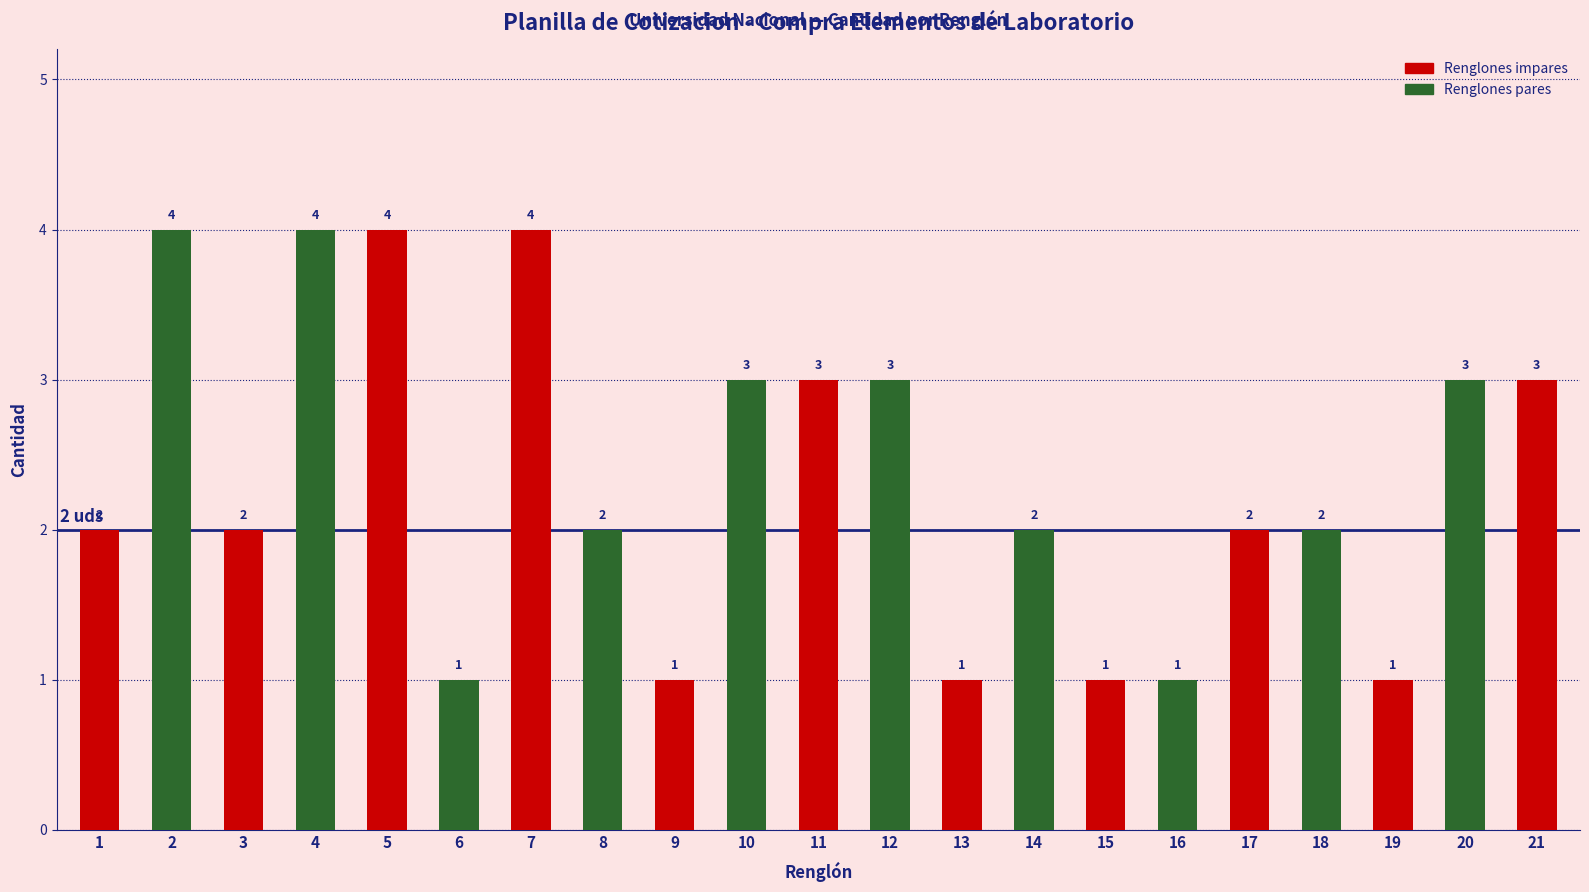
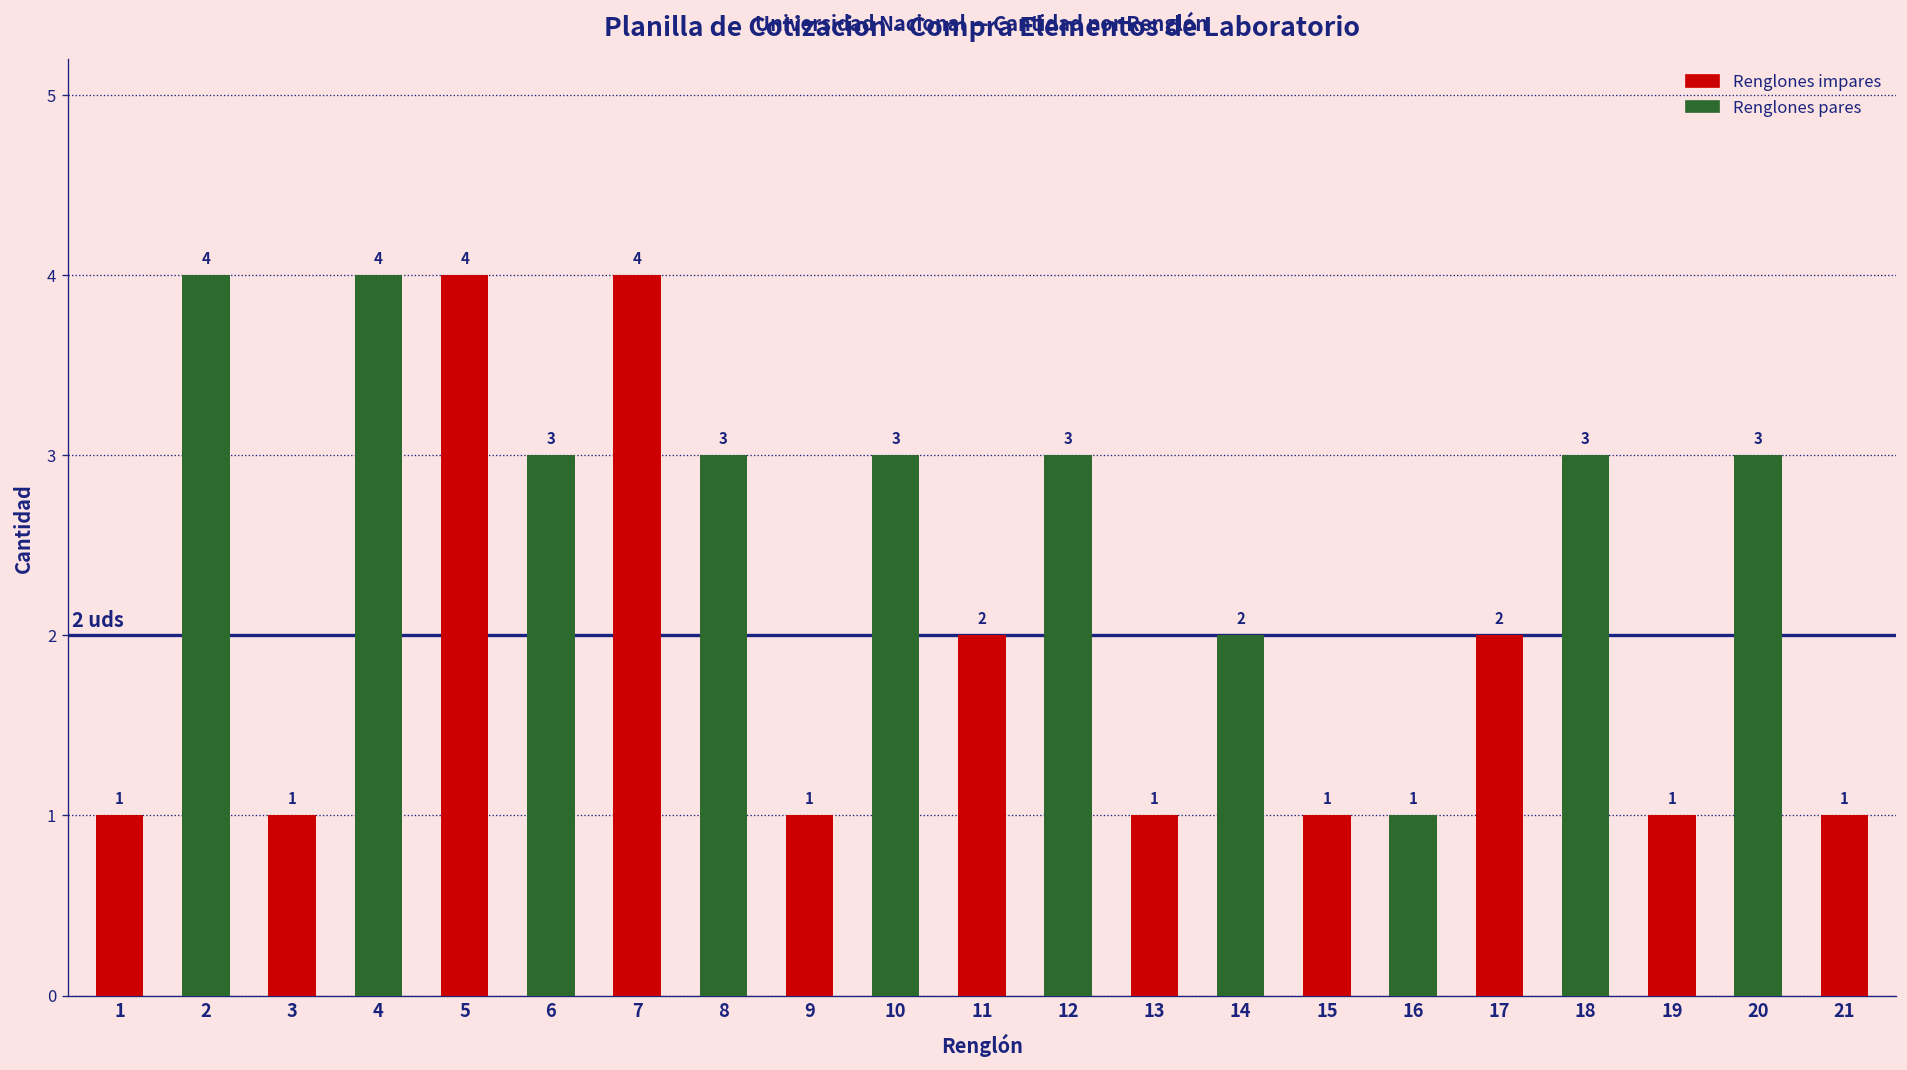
1: 2 -> 1
3: 2 -> 1
6: 1 -> 3
8: 2 -> 3
11: 3 -> 2
18: 2 -> 3
21: 3 -> 1
